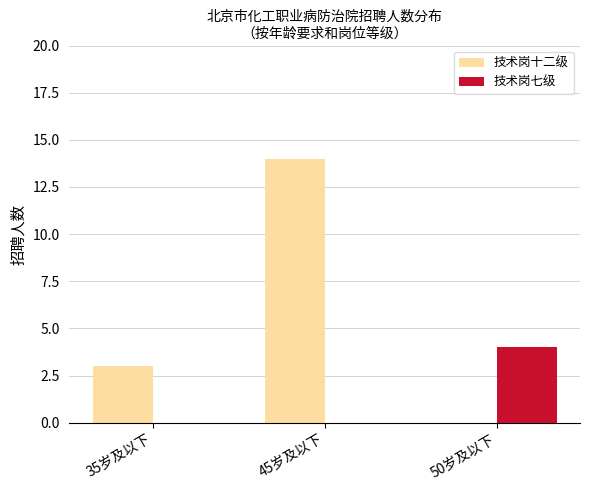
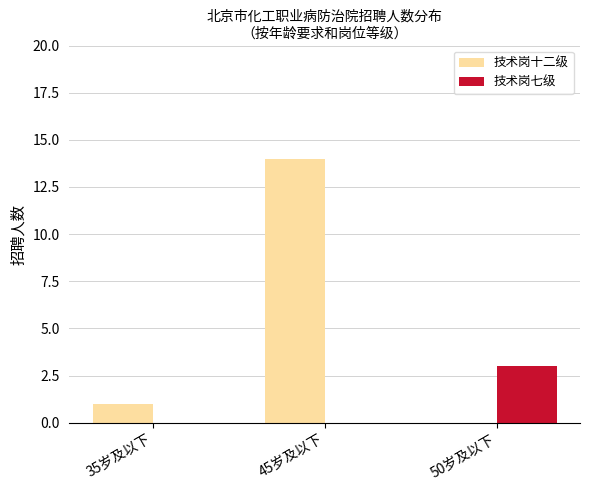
技术岗十二级, 35岁及以下: 3 -> 1
技术岗七级, 50岁及以下: 4 -> 3
